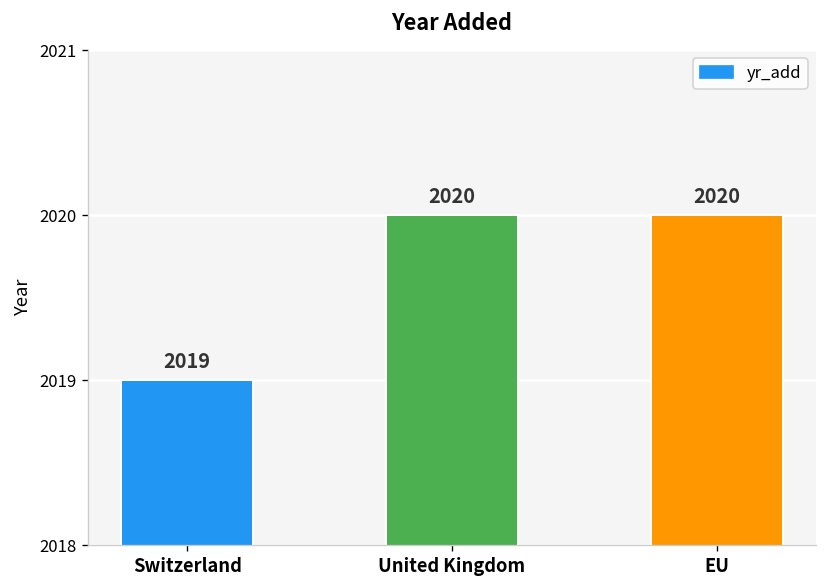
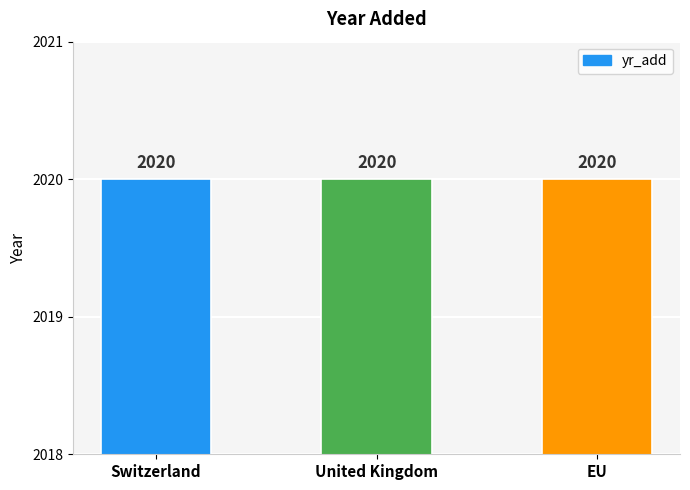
Switzerland: 2019 -> 2020
